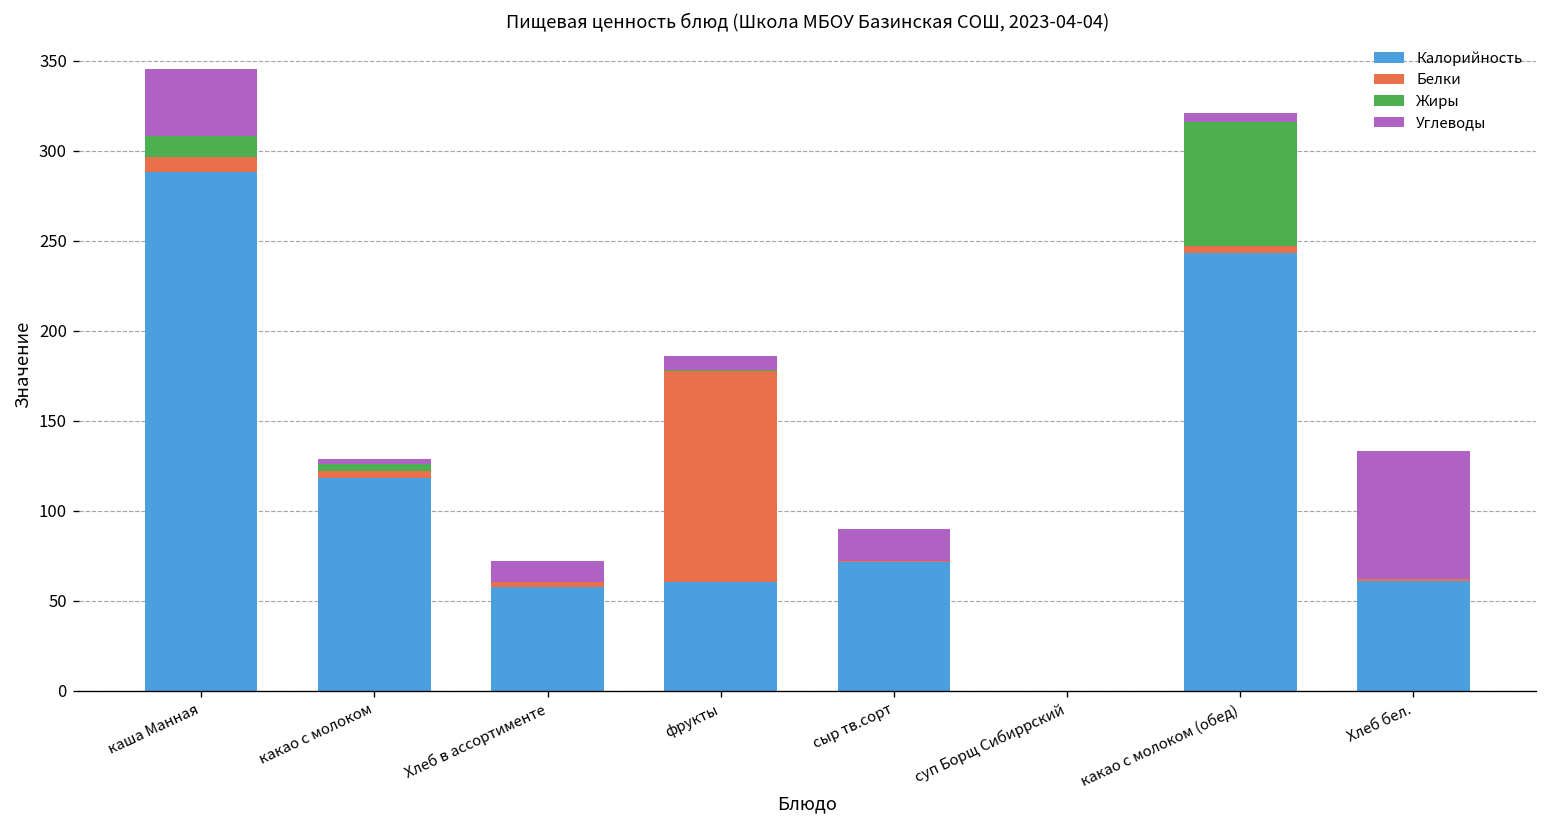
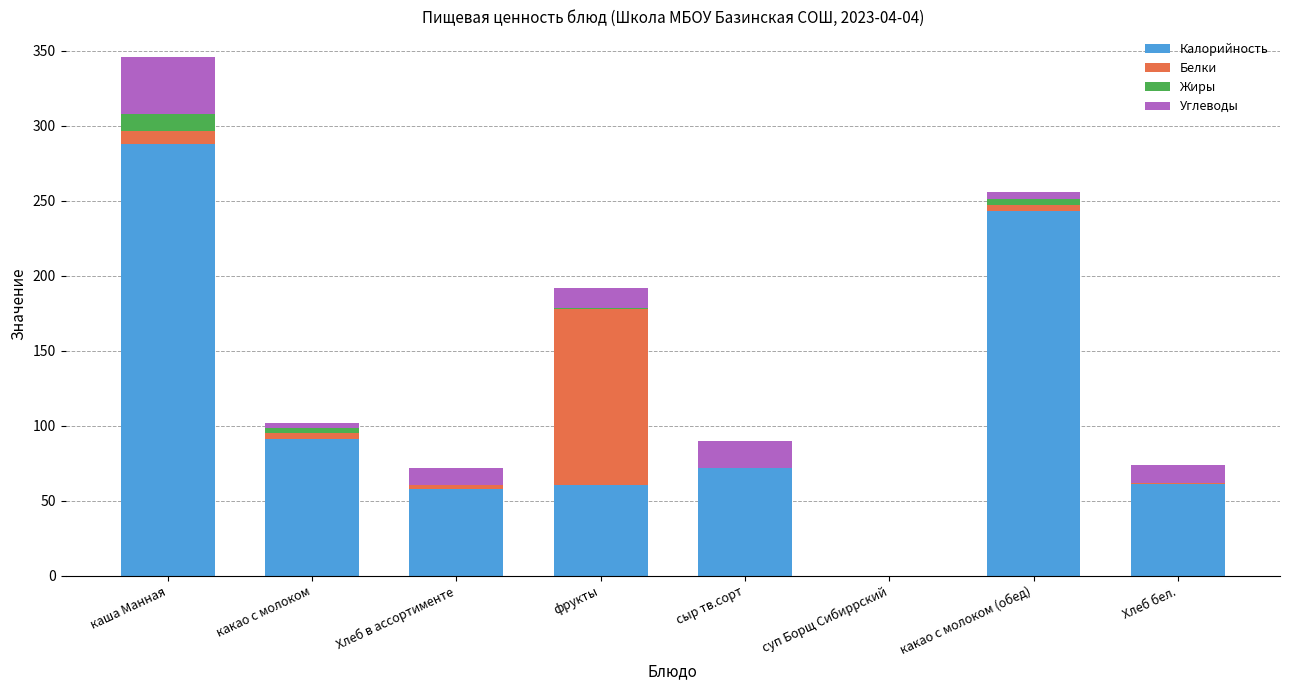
Калорийность, какао с молоком: 118 -> 91
Углеводы, фрукты: 8 -> 14
Жиры, какао с молоком (обед): 69 -> 4
Углеводы, Хлеб бел.: 71 -> 12
